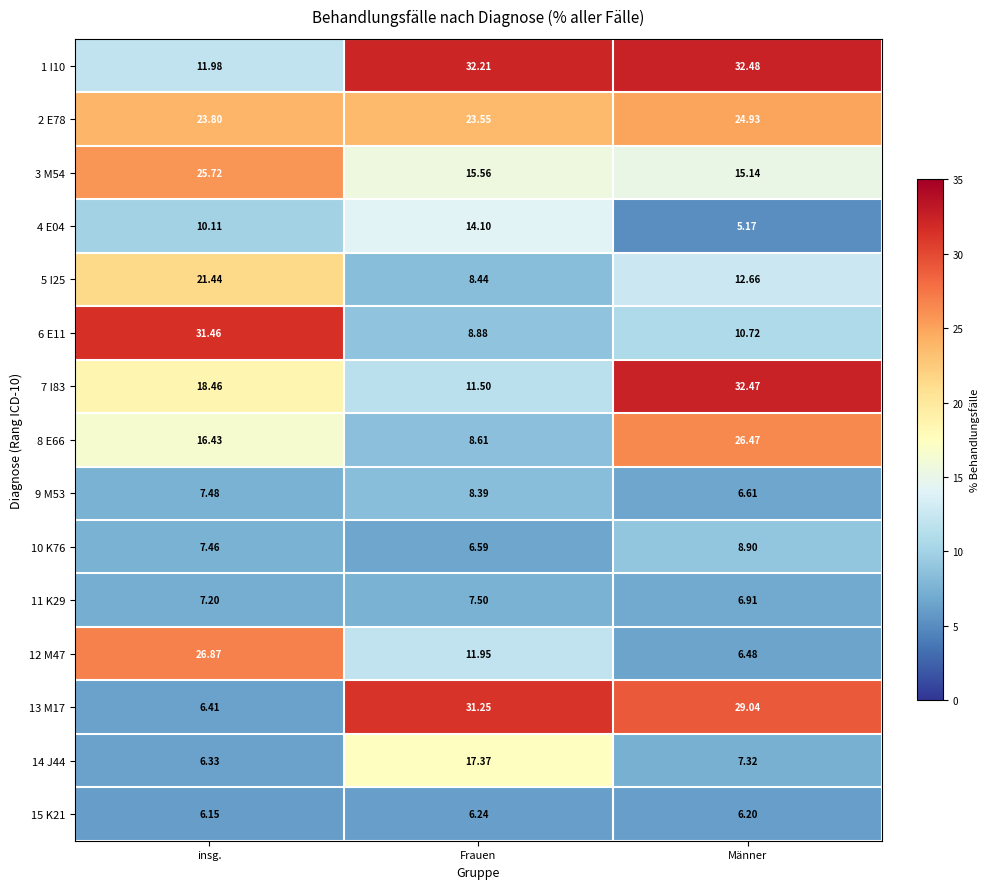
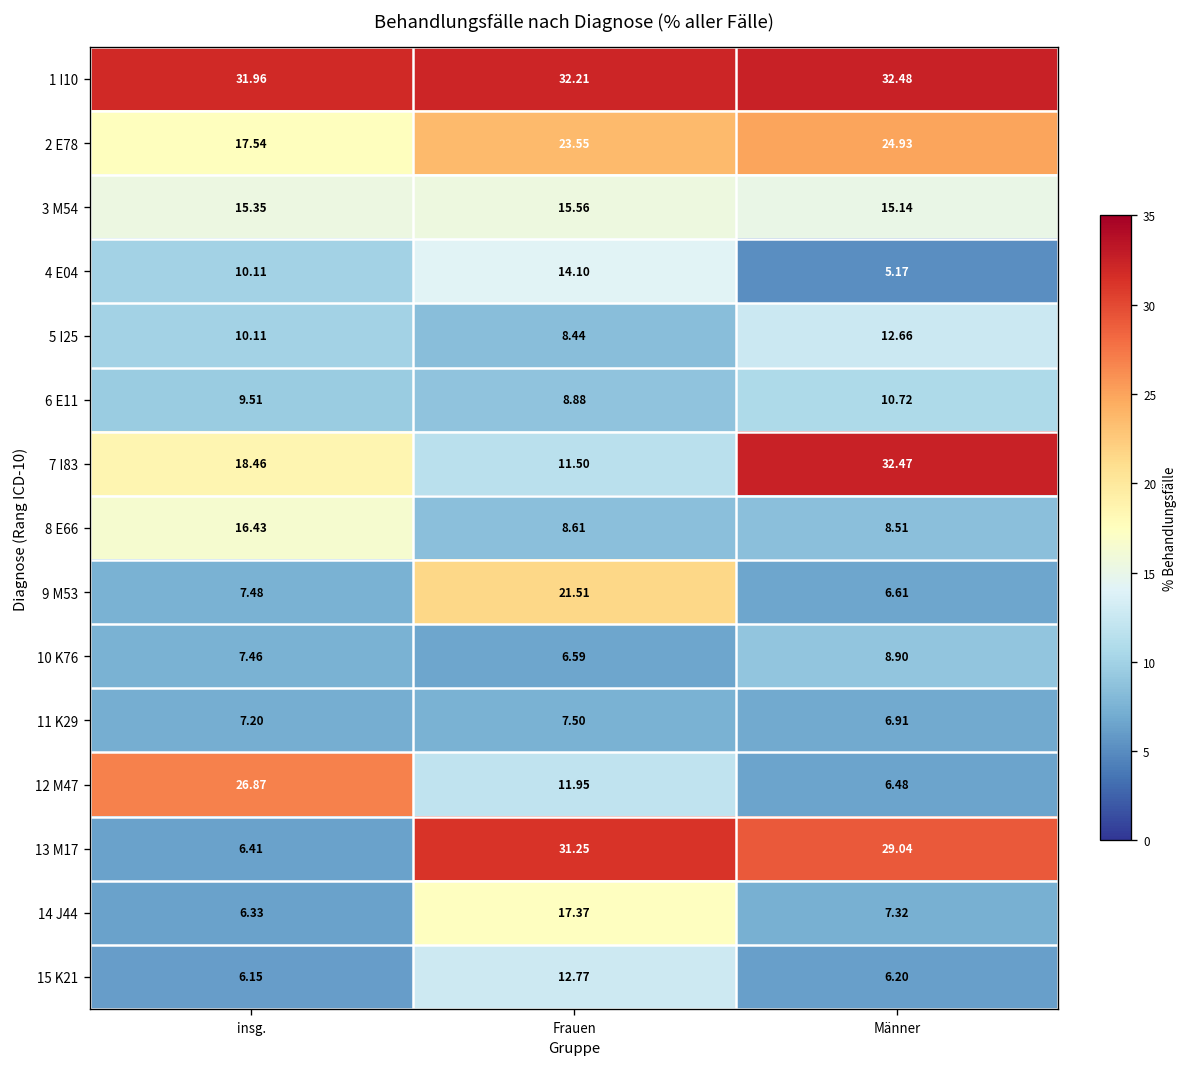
1 I10, insg.: 11.98 -> 31.96
2 E78, insg.: 23.80 -> 17.54
3 M54, insg.: 25.72 -> 15.35
5 I25, insg.: 21.44 -> 10.11
6 E11, insg.: 31.46 -> 9.51
8 E66, Männer: 26.47 -> 8.51
9 M53, Frauen: 8.39 -> 21.51
15 K21, Frauen: 6.24 -> 12.77
